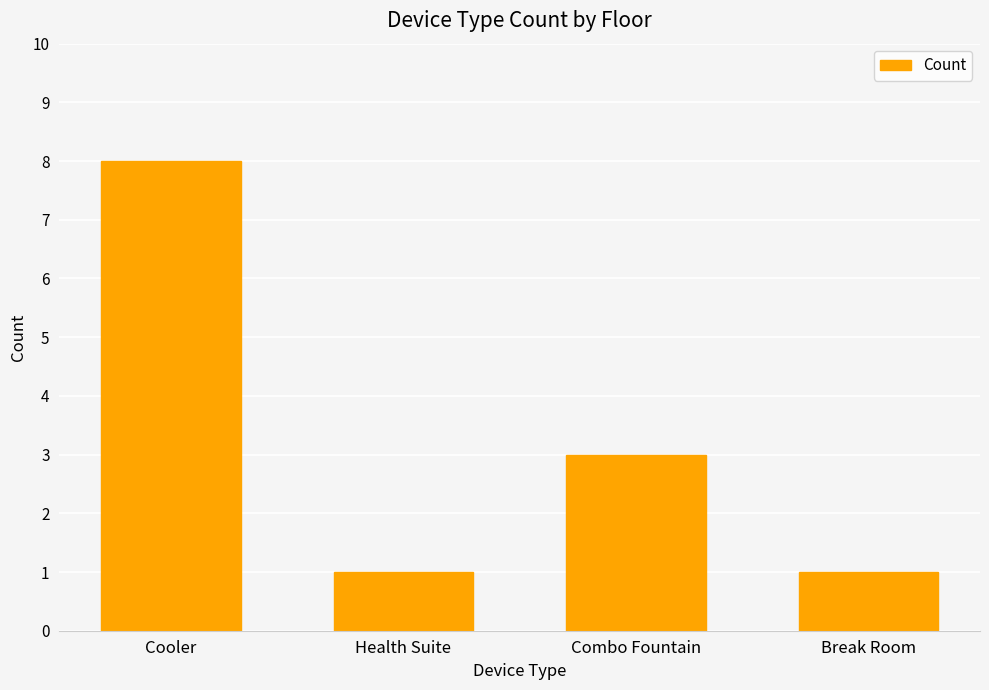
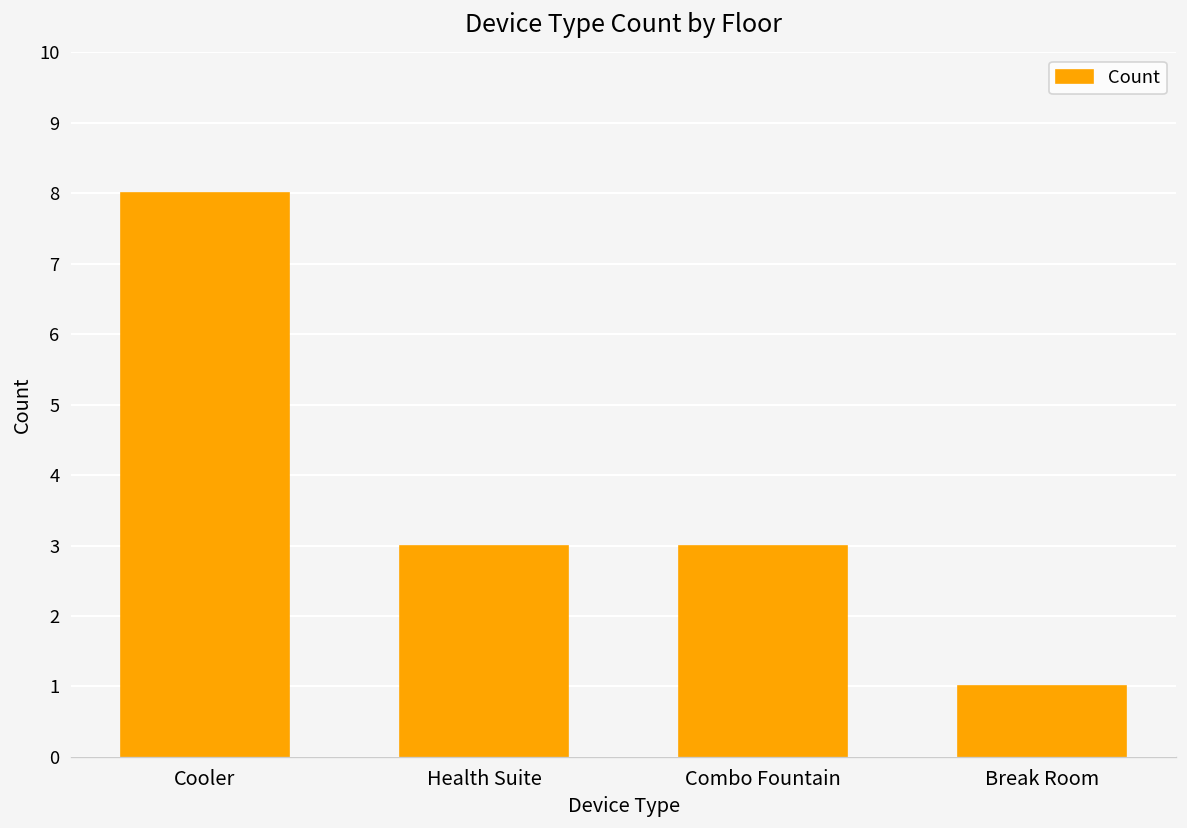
Health Suite: 1 -> 3
